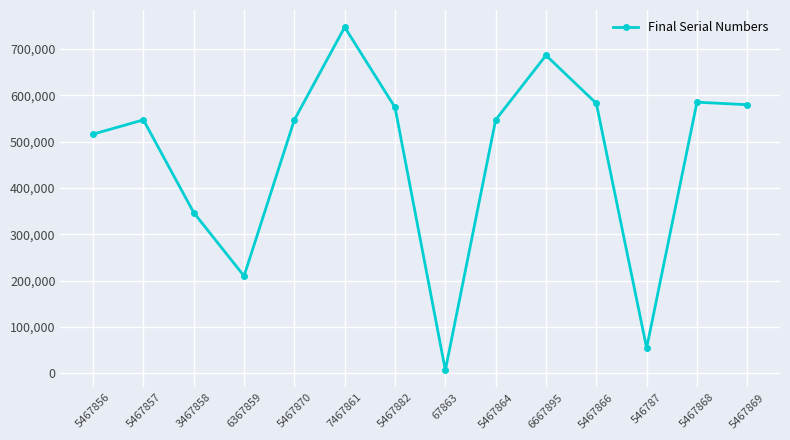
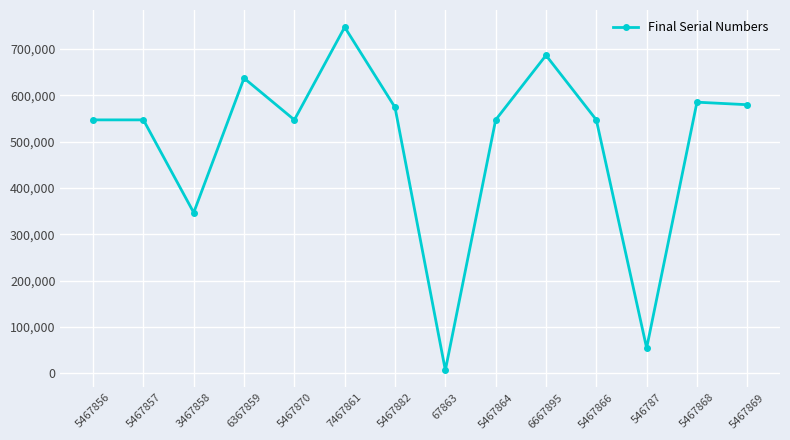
5467856: 520,000 -> 550,000
6367859: 210,000 -> 640,000
5467866: 580,000 -> 550,000
